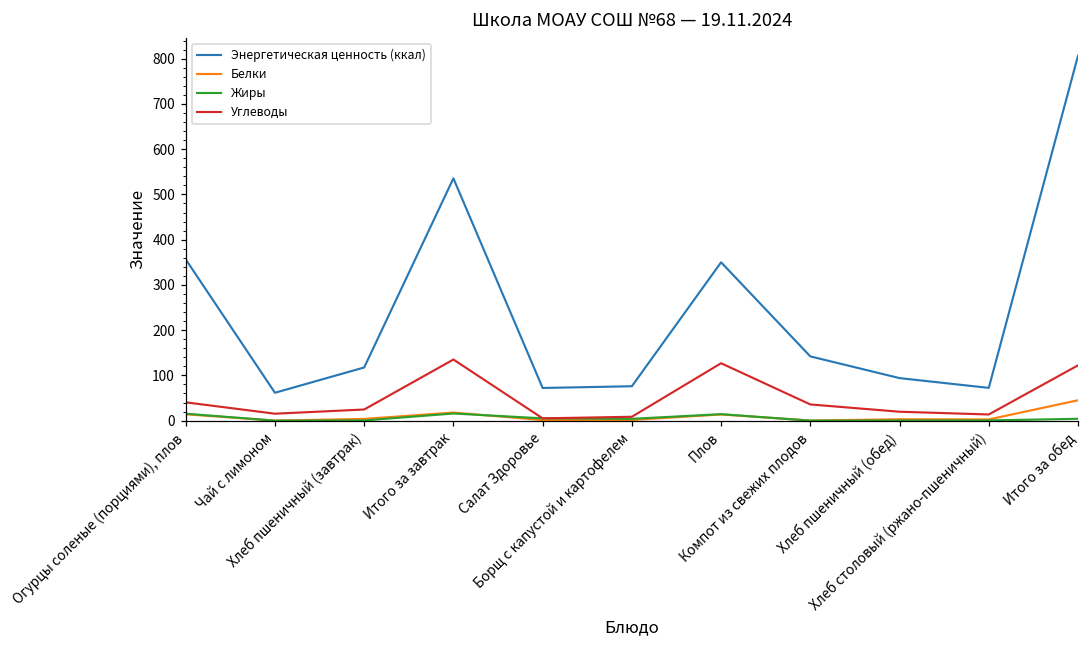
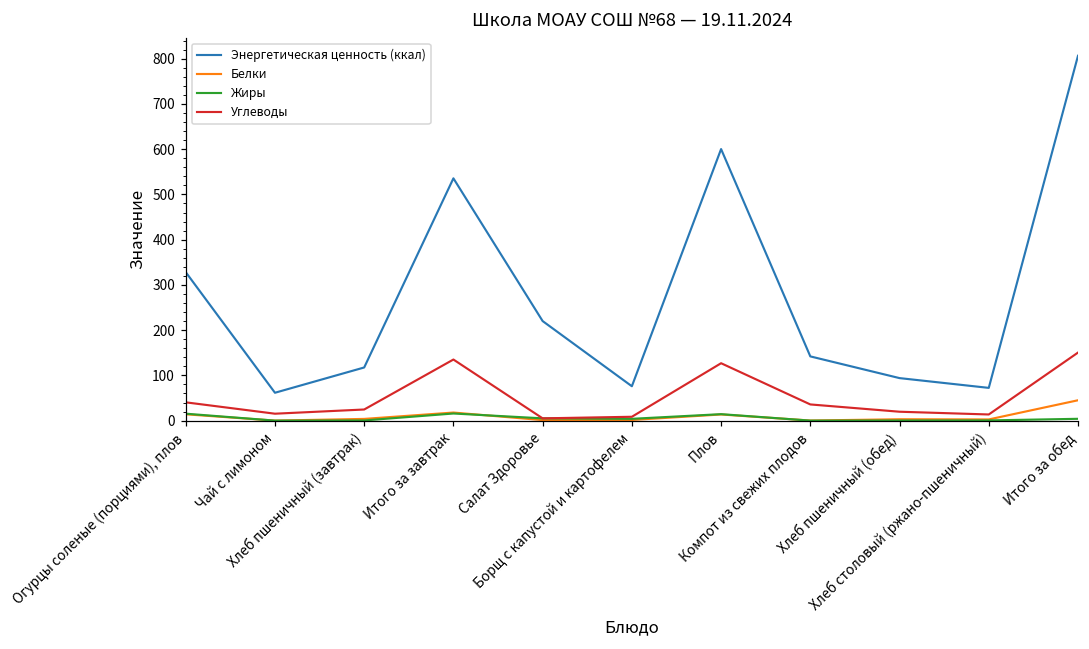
Энергетическая ценность (ккал), Огурцы соленые (порциями), плов: 360 -> 330
Энергетическая ценность (ккал), Салат Здоровье: 70 -> 220
Энергетическая ценность (ккал), Плов: 350 -> 600
Углеводы, Итого за обед: 120 -> 150
